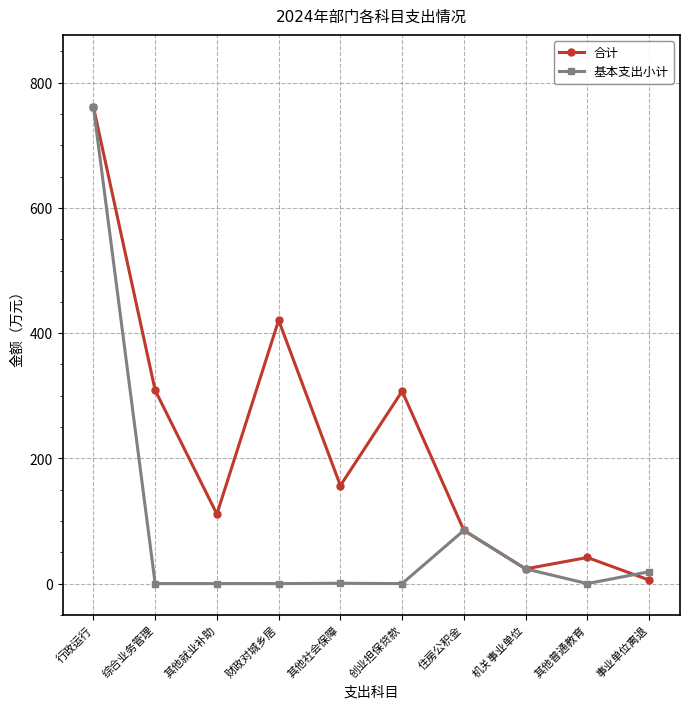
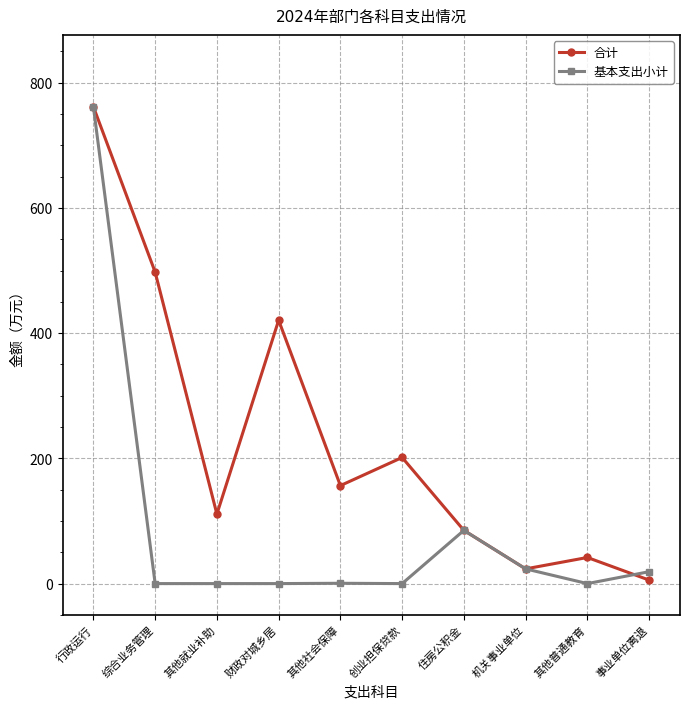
合计, 综合业务管理: 310 -> 500
合计, 创业担保贷款: 310 -> 200
